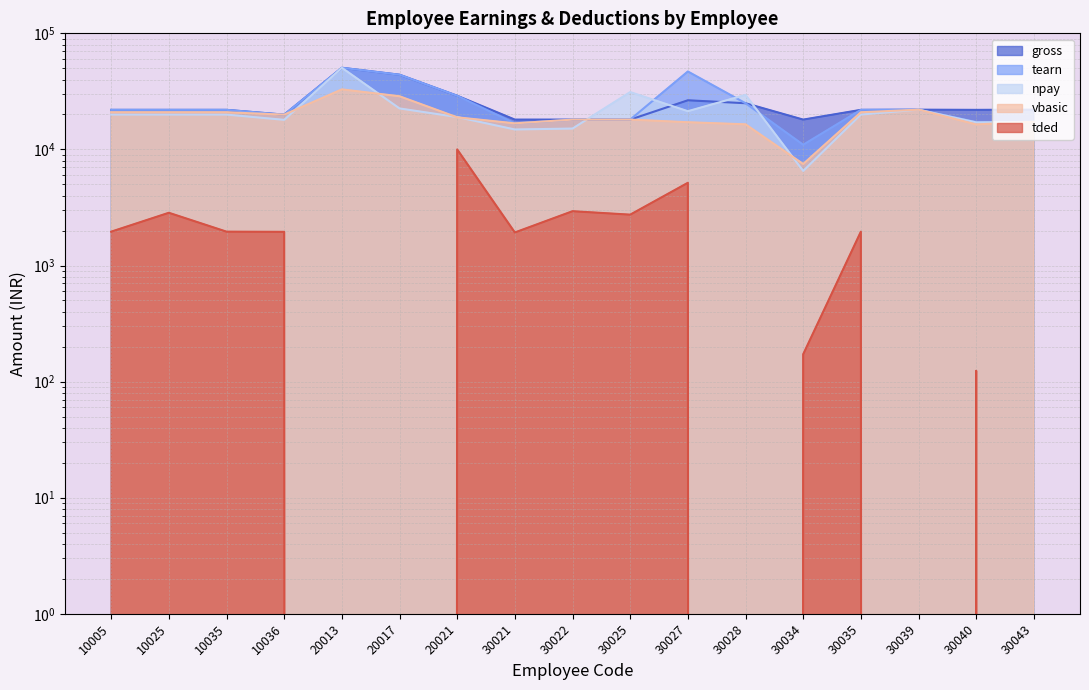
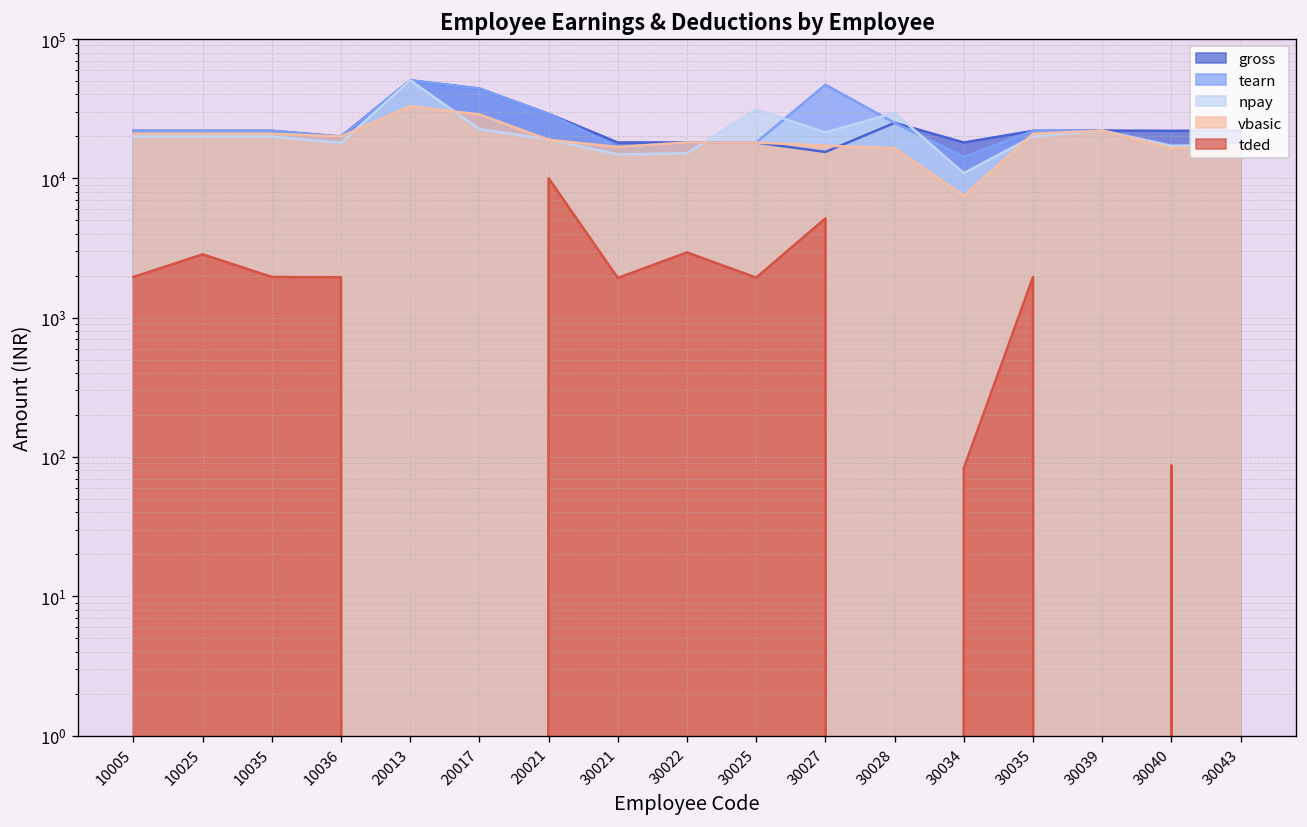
tded, 30025: 2700 -> 1900
gross, 30027: 27000 -> 15000
tearn, 30034: 11000 -> 14000
npay, 30034: 7000 -> 11000
tded, 30034: 170 -> 80
tded, 30040: 120 -> 90
